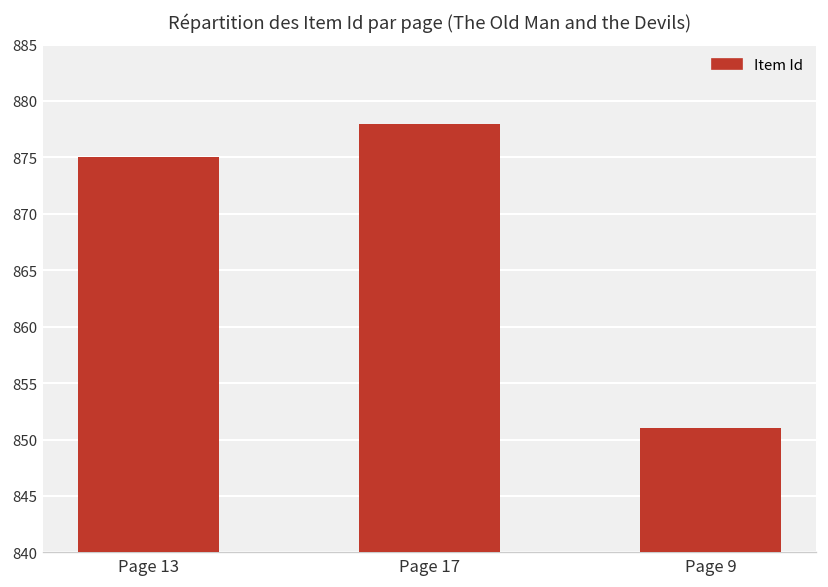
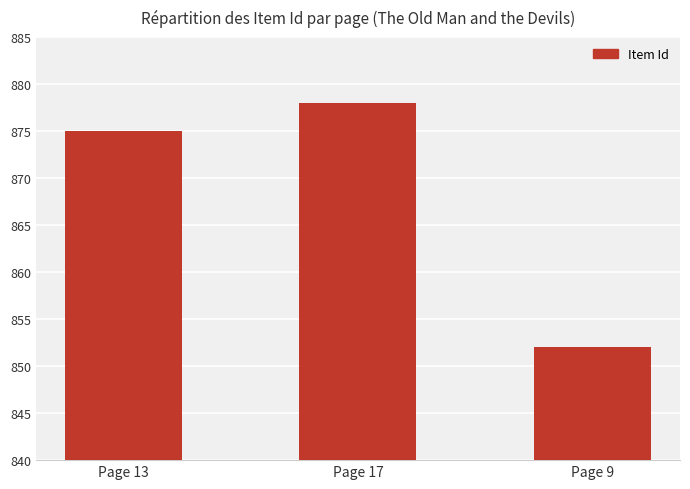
Page 9: 851 -> 852
